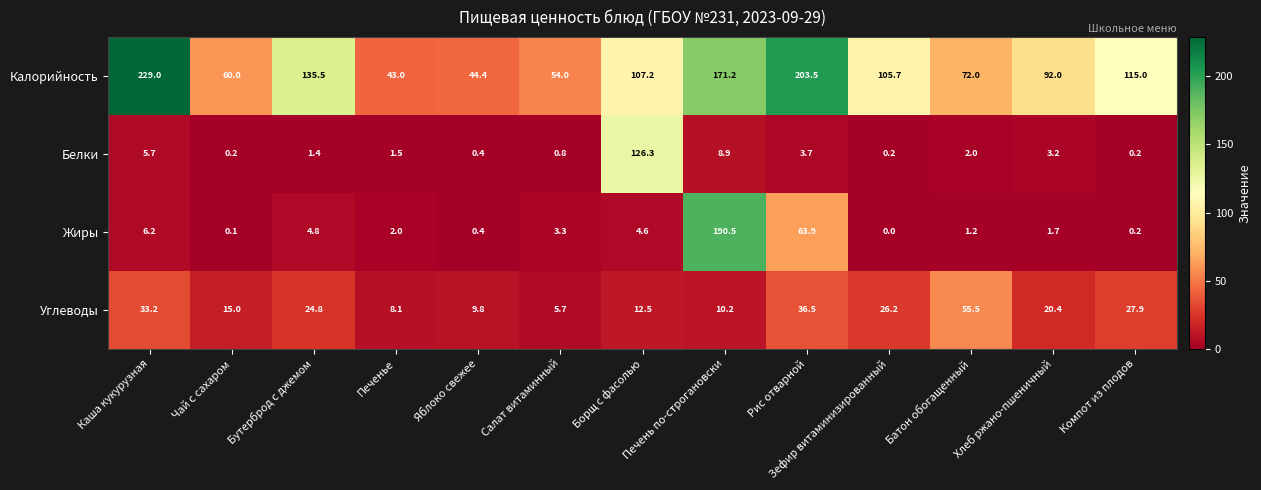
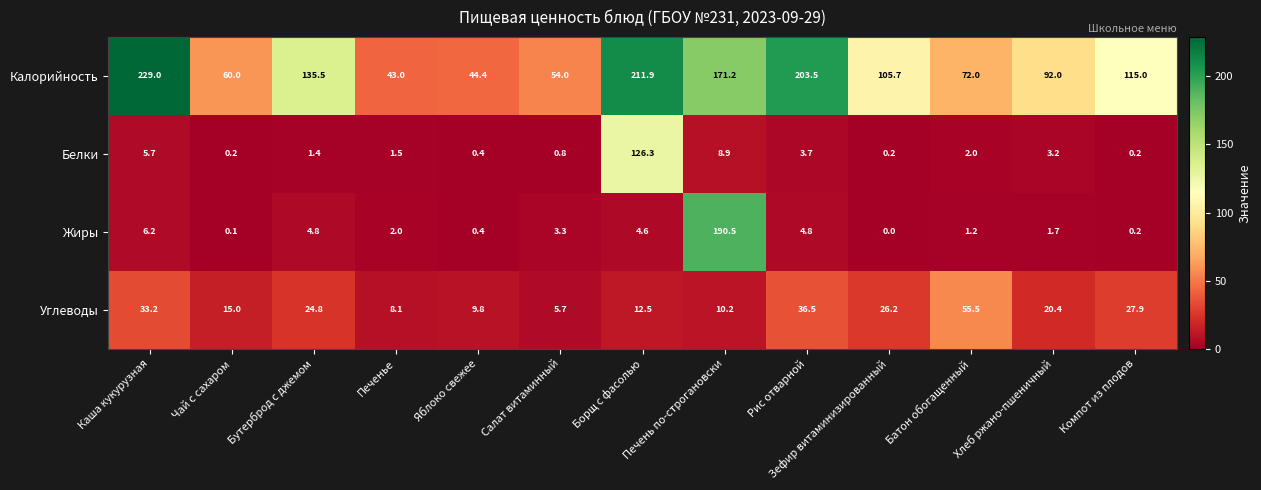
Калорийность, Борщ с фасолью: 107.2 -> 211.9
Жиры, Рис отварной: 63.9 -> 4.8
